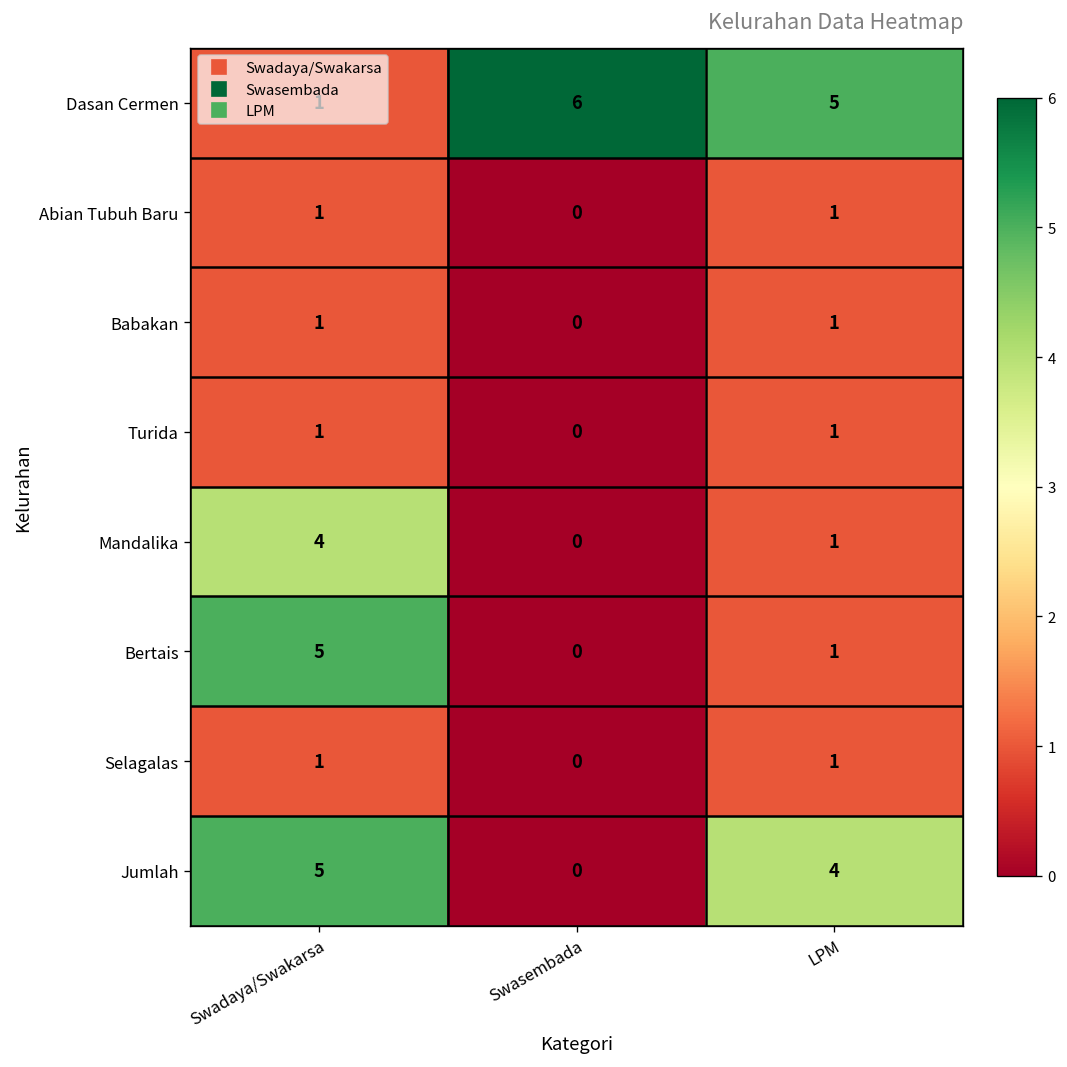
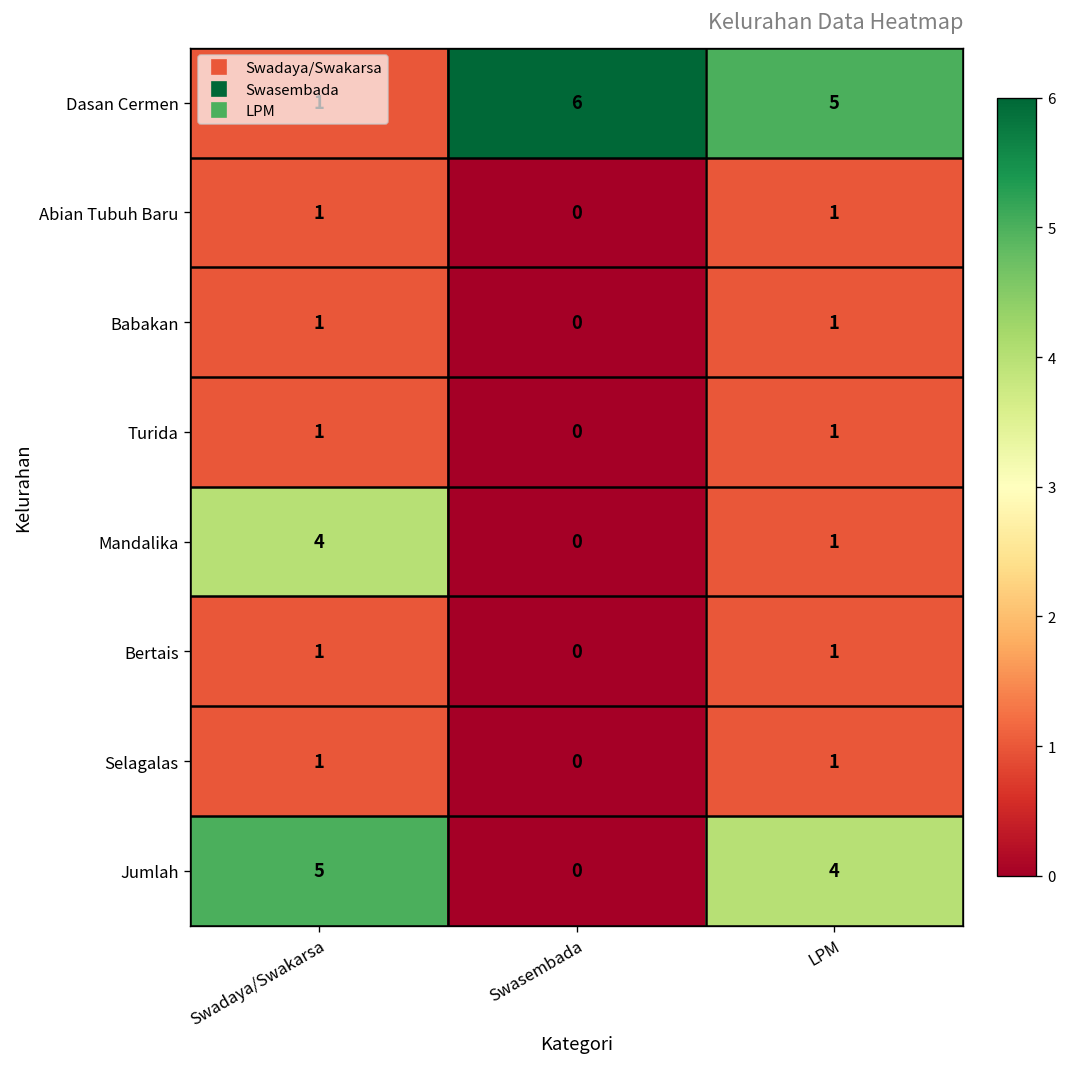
Bertais, Swadaya/Swakarsa: 5 -> 1
